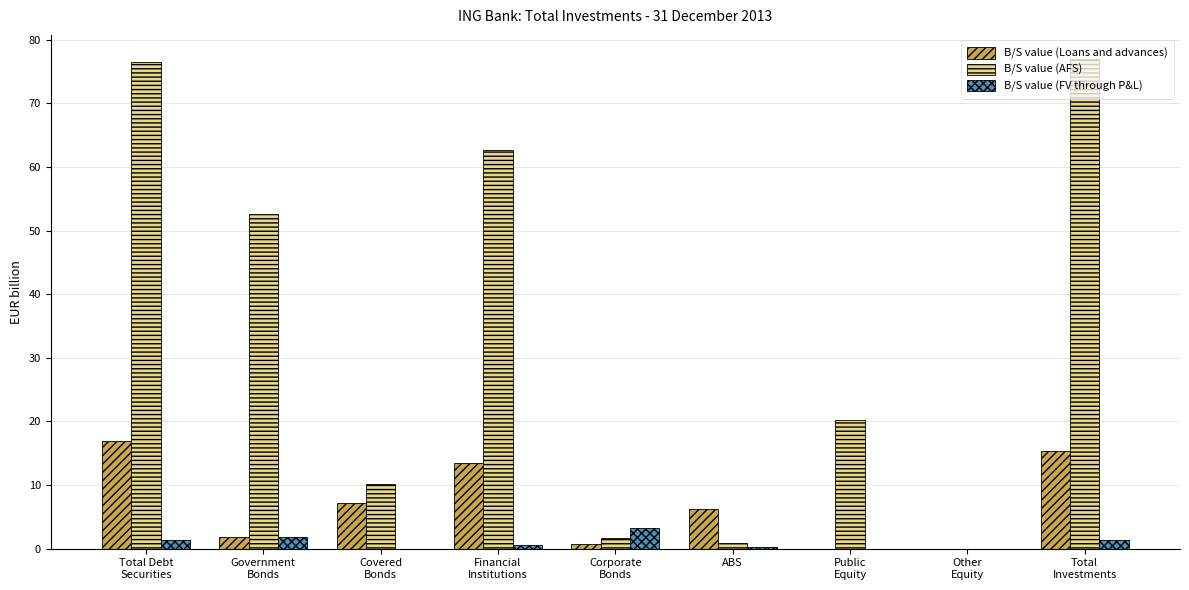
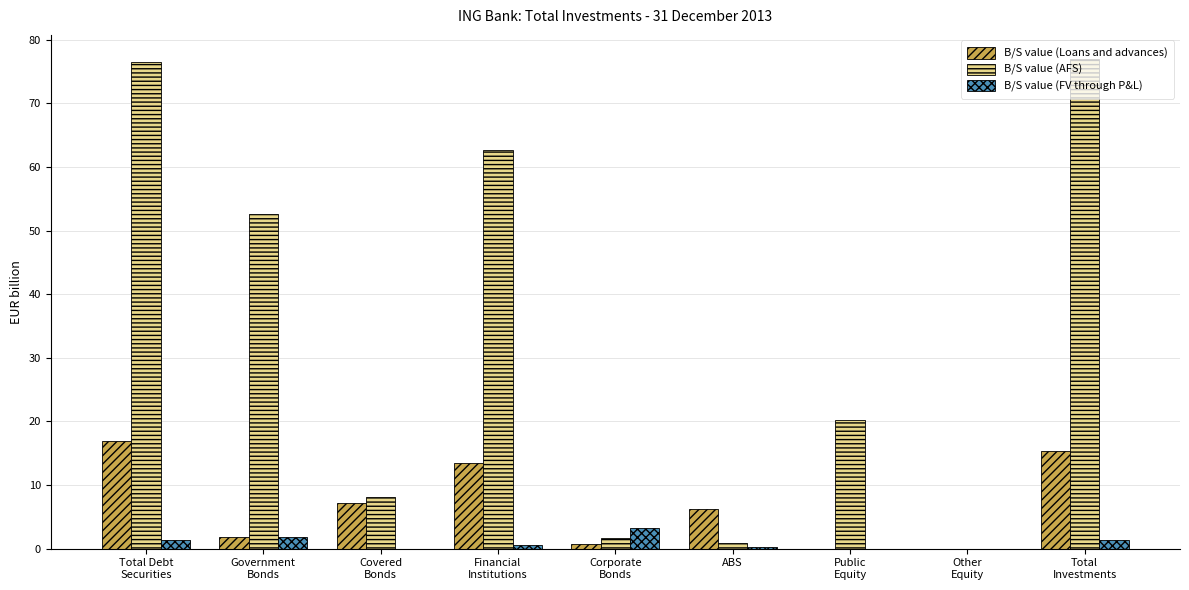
B/S value (AFS), Covered Bonds: 10 -> 8
